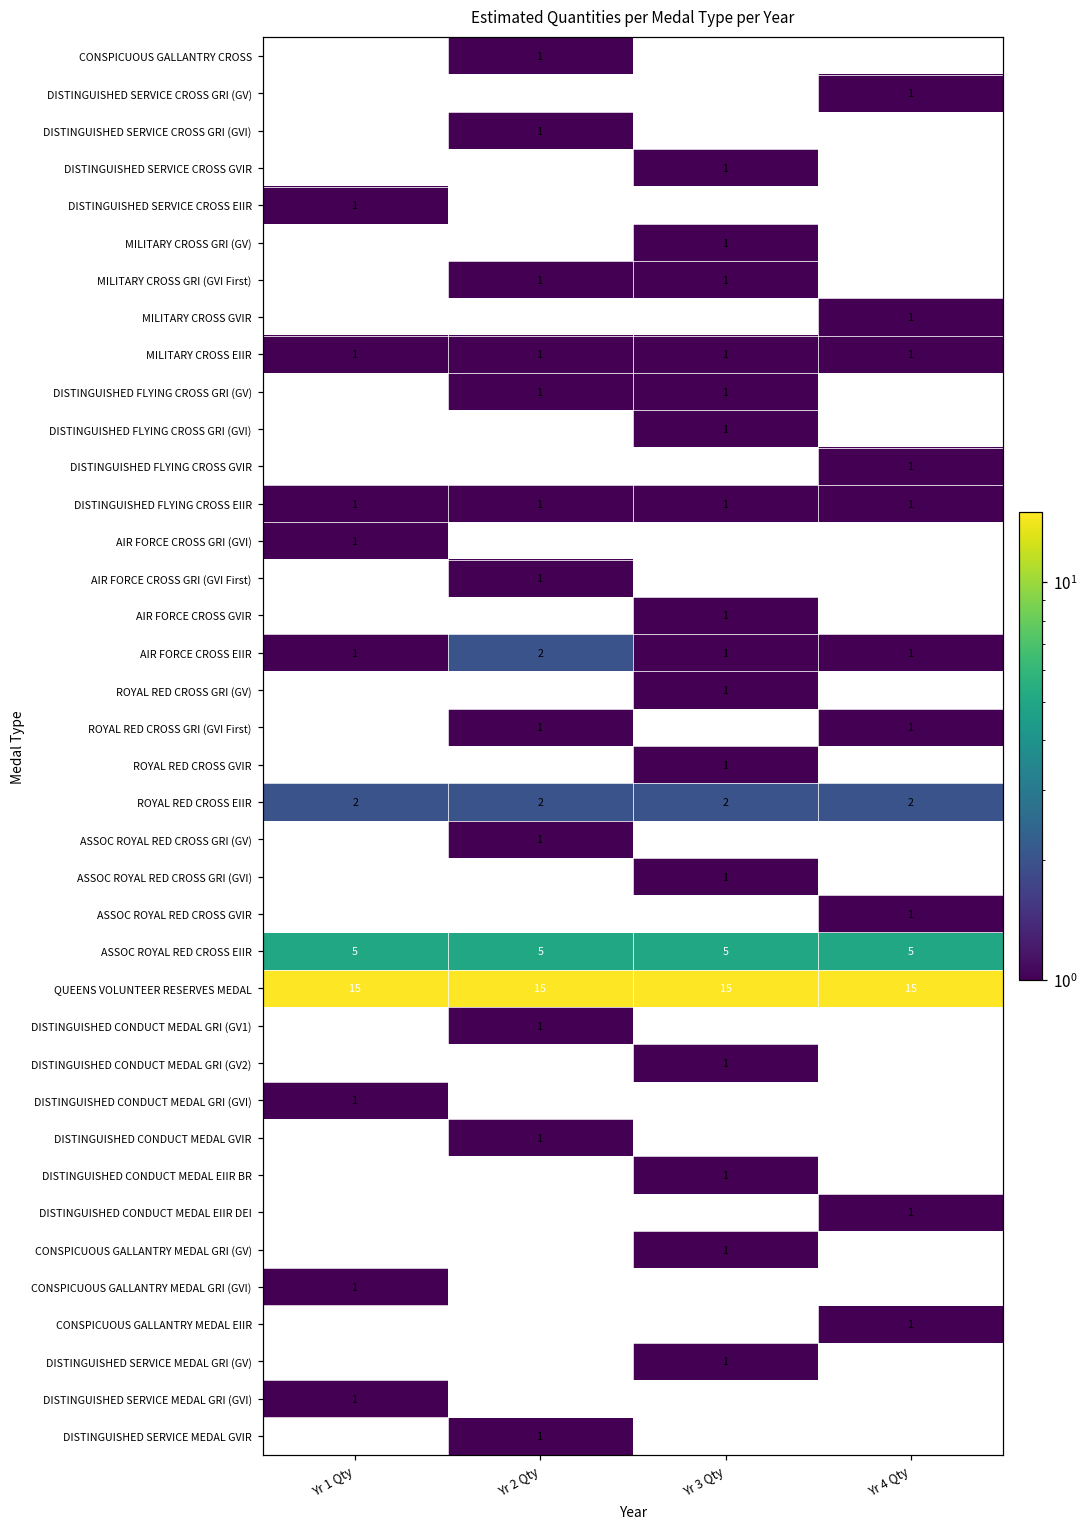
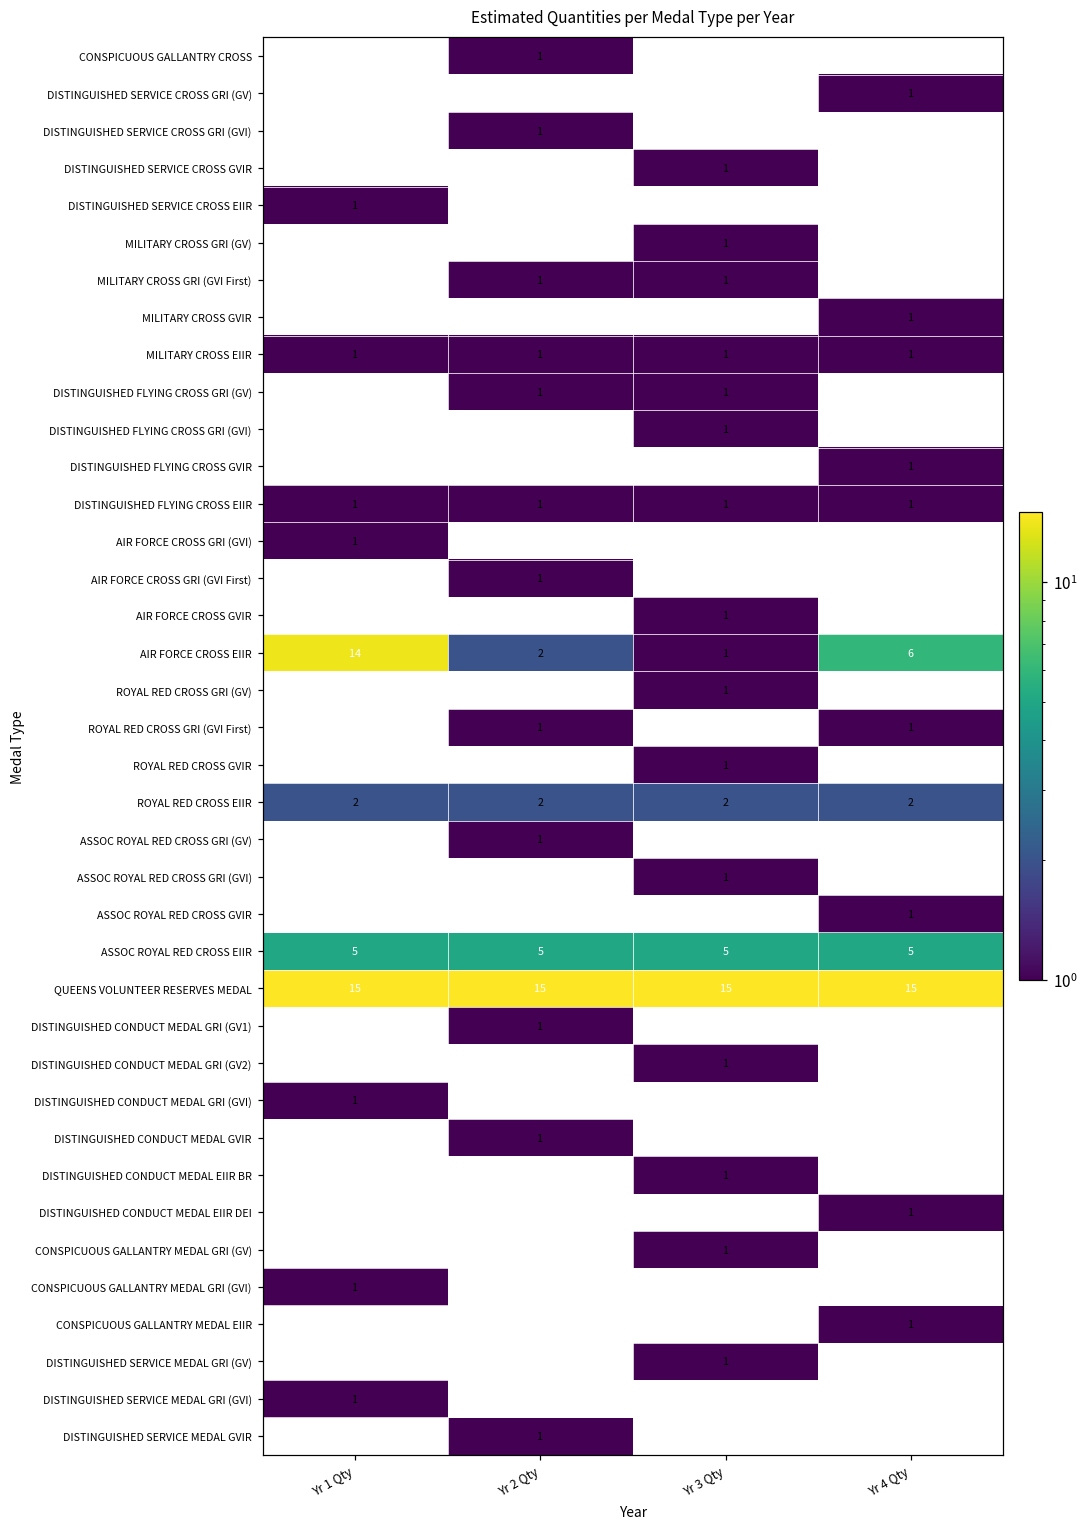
AIR FORCE CROSS EIIR, Yr 1 Qty: 1 -> 14
AIR FORCE CROSS EIIR, Yr 4 Qty: 1 -> 6
